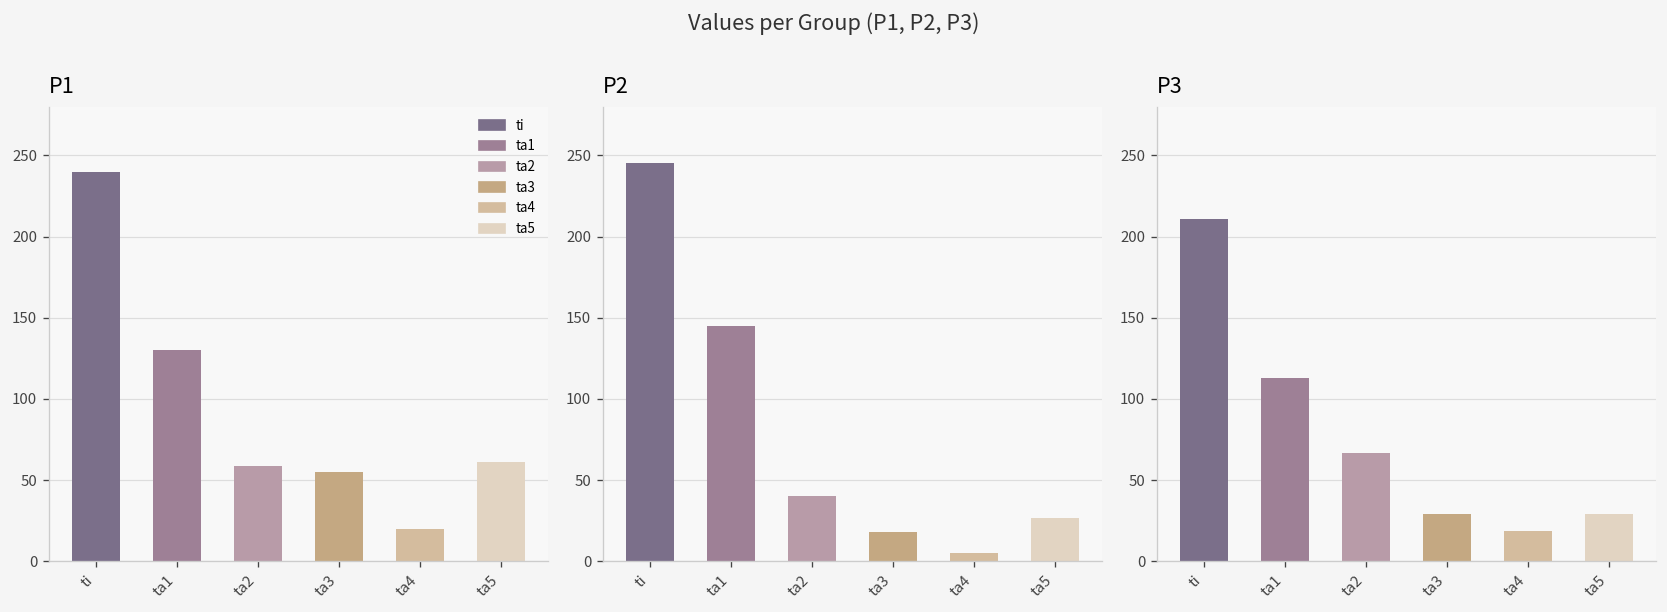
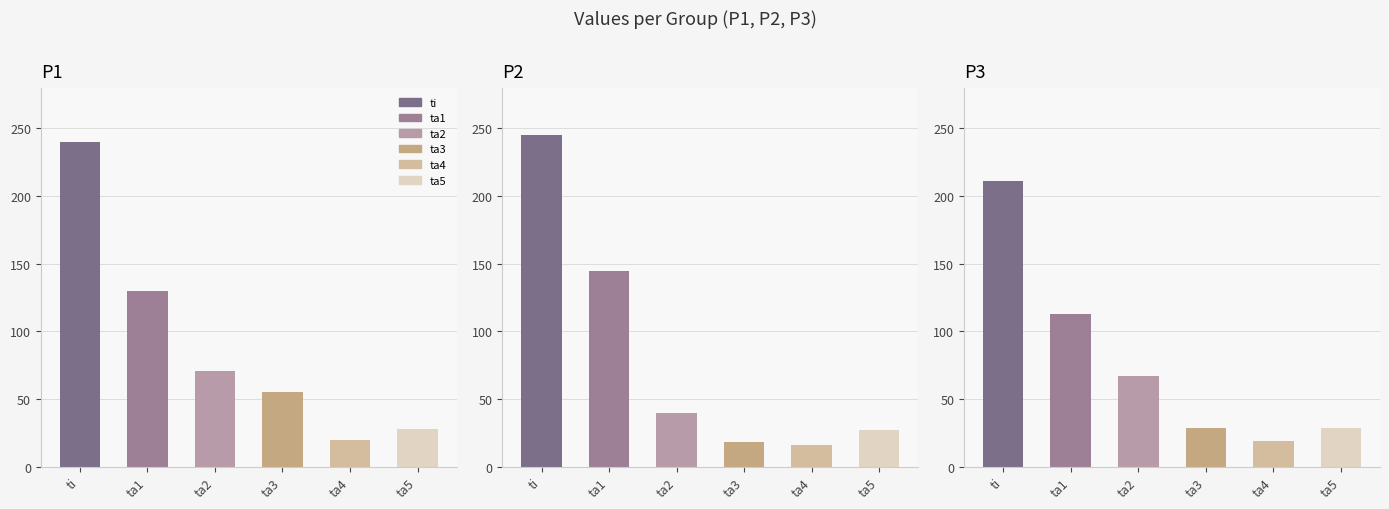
P1, ta2: 59 -> 71
P1, ta5: 61 -> 28
P2, ta4: 5 -> 16
